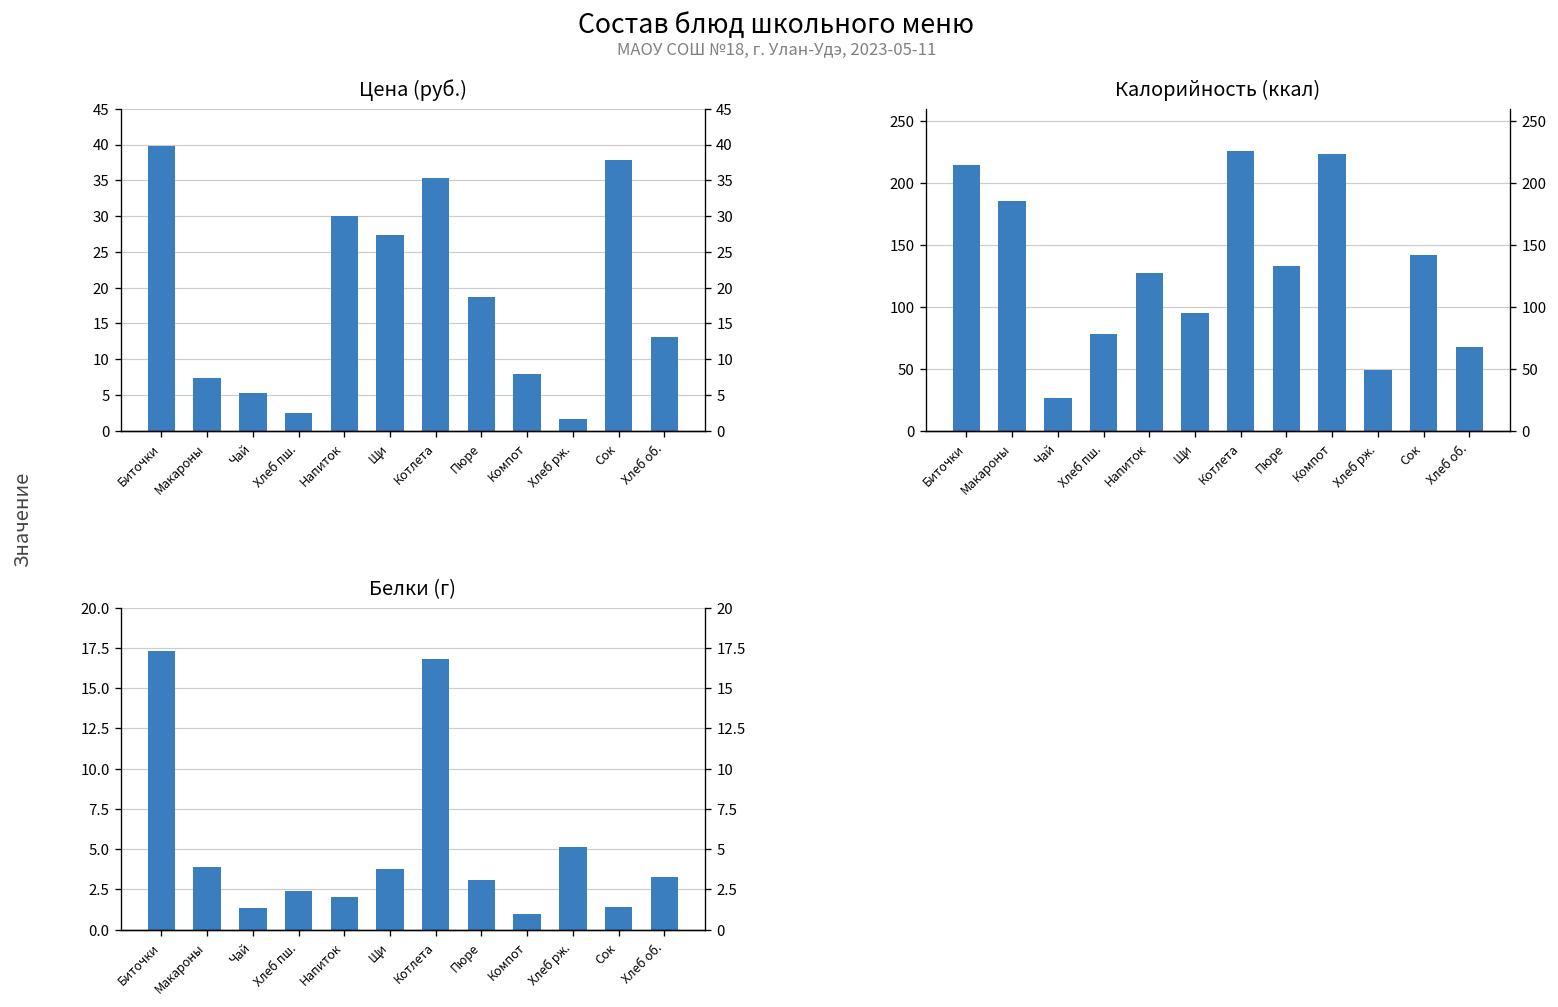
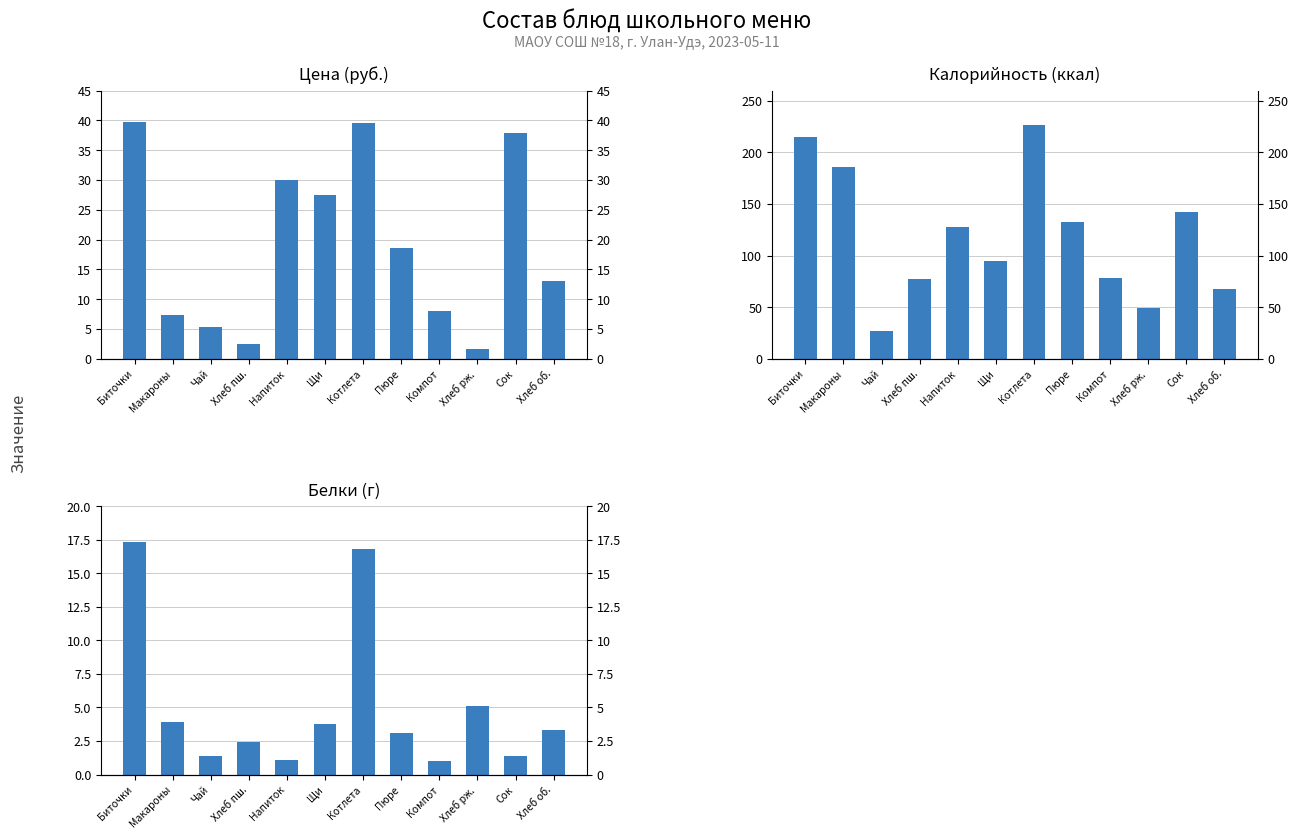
Цена (руб.), Котлета: 35 -> 40
Калорийность (ккал), Компот: 224 -> 78
Белки (г), Напиток: 2.0 -> 1.1
